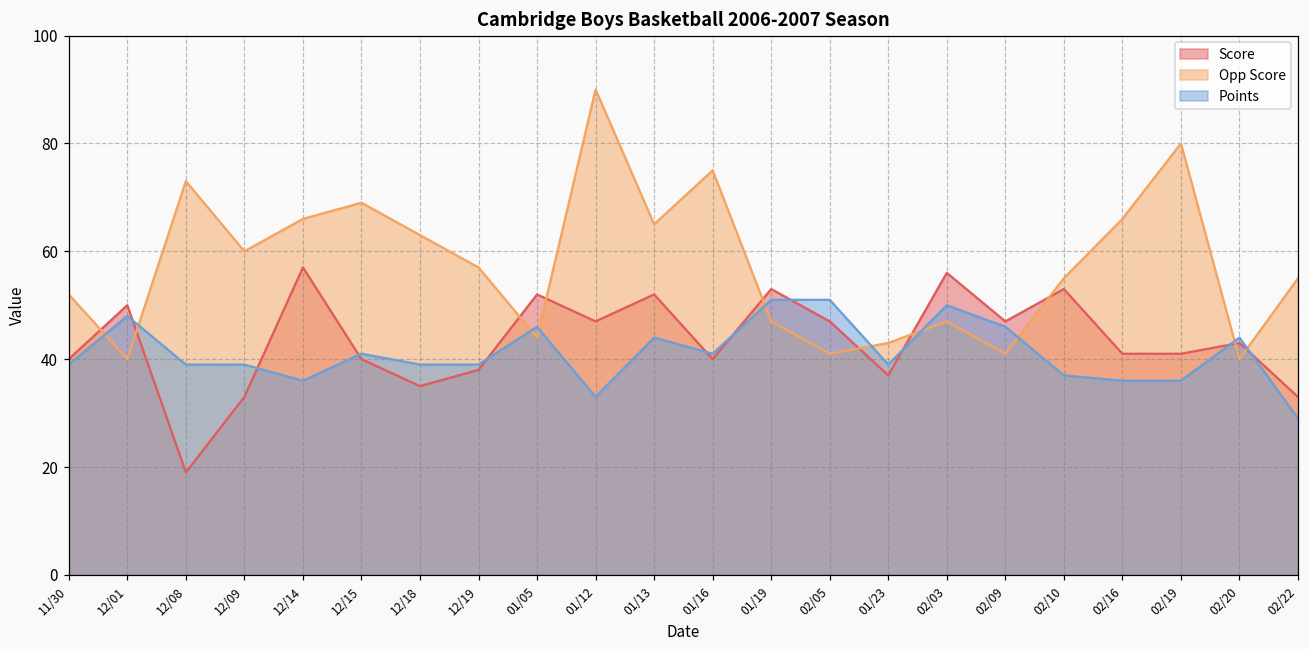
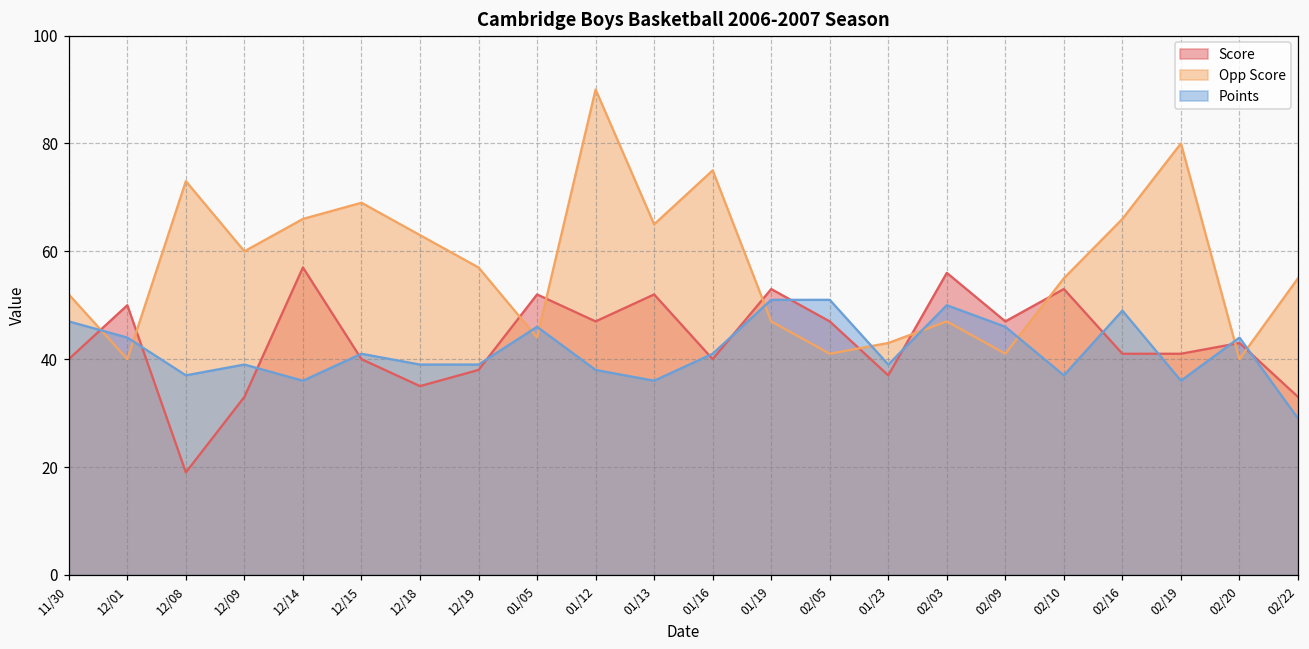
Points, 11/30: 39 -> 47
Points, 12/01: 48 -> 44
Points, 12/08: 39 -> 37
Points, 01/12: 33 -> 38
Points, 01/13: 44 -> 36
Points, 02/16: 36 -> 49
